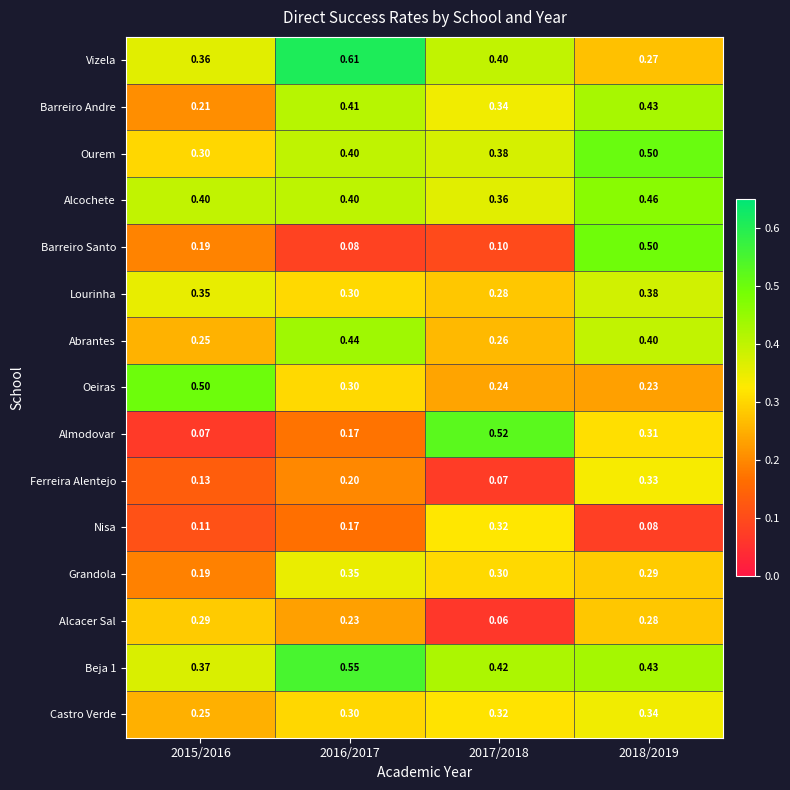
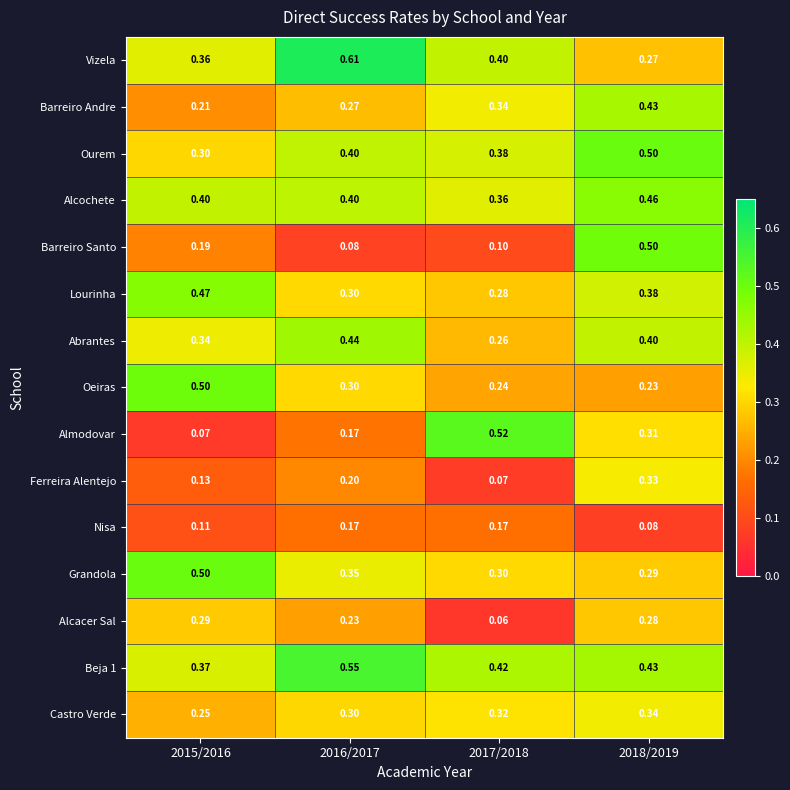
Barreiro Andre, 2016/2017: 0.41 -> 0.27
Lourinha, 2015/2016: 0.35 -> 0.47
Abrantes, 2015/2016: 0.25 -> 0.34
Nisa, 2017/2018: 0.32 -> 0.17
Grandola, 2015/2016: 0.19 -> 0.50
